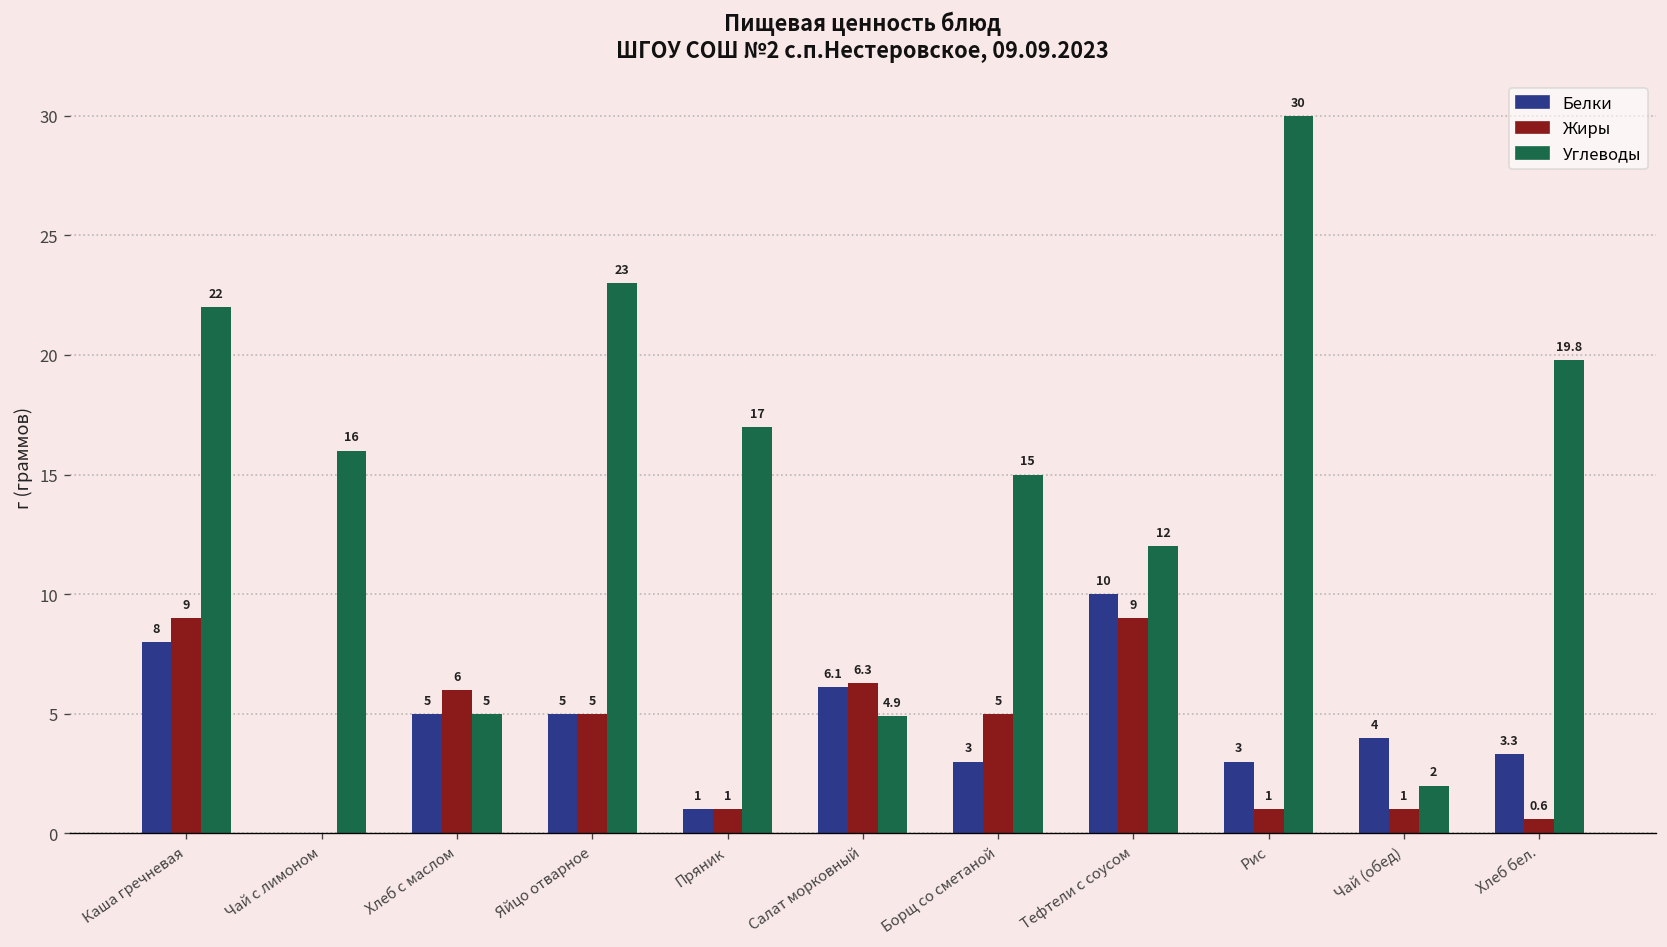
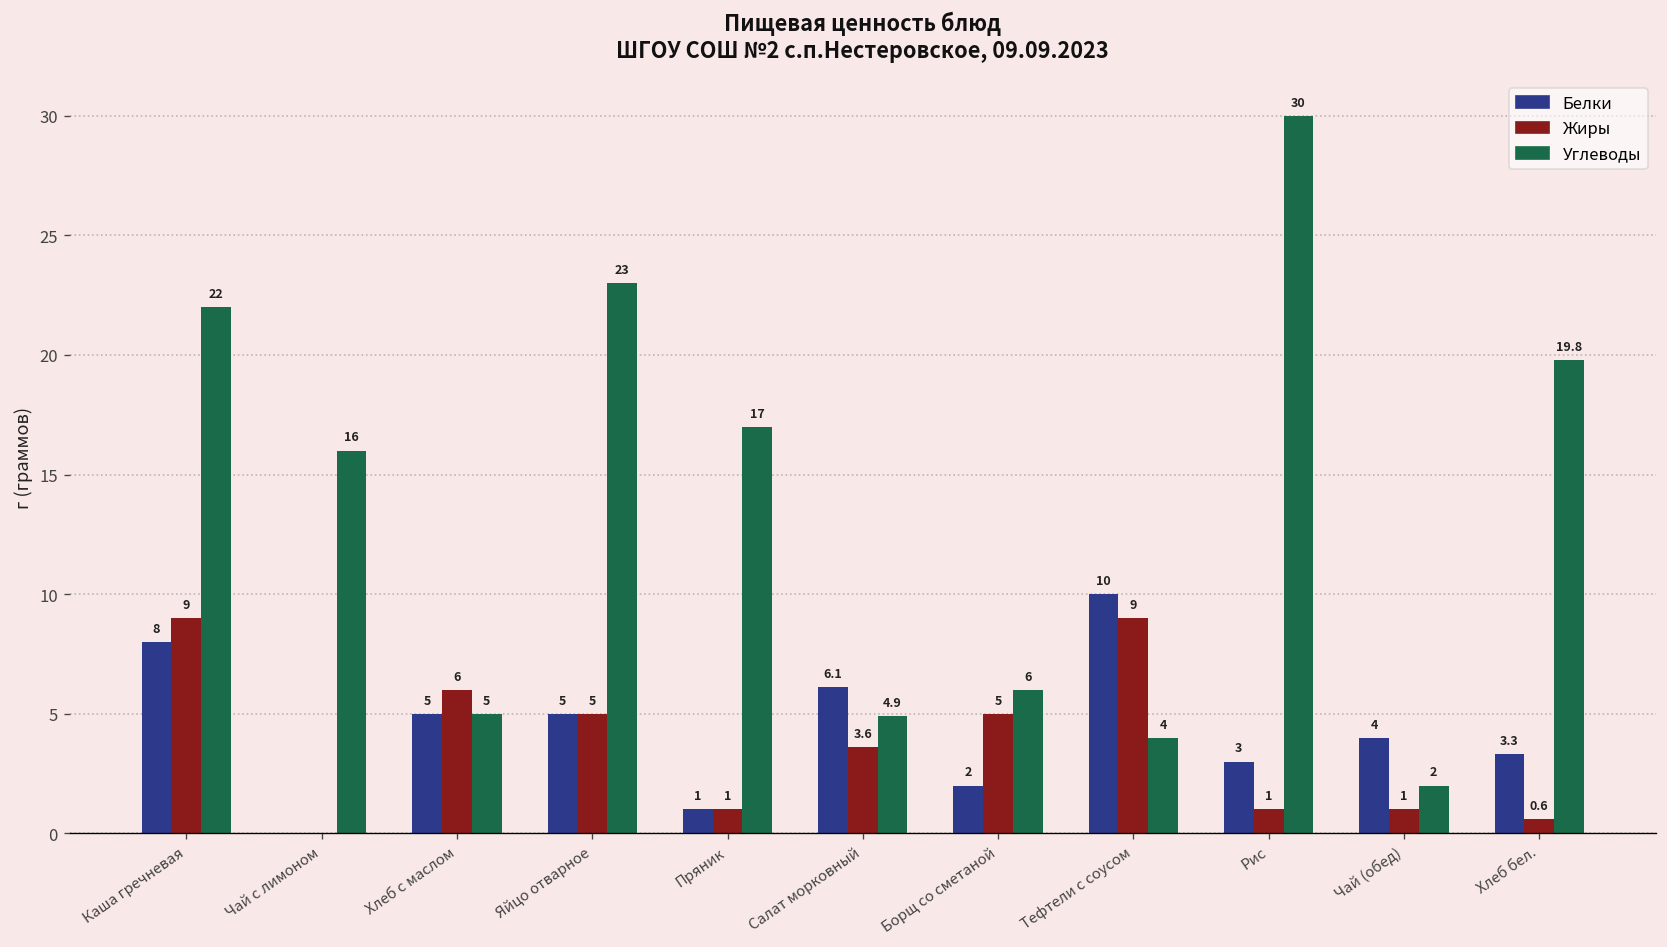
Жиры, Салат морковный: 6.3 -> 3.6
Белки, Борщ со сметаной: 3 -> 2
Углеводы, Борщ со сметаной: 15 -> 6
Углеводы, Тефтели с соусом: 12 -> 4
